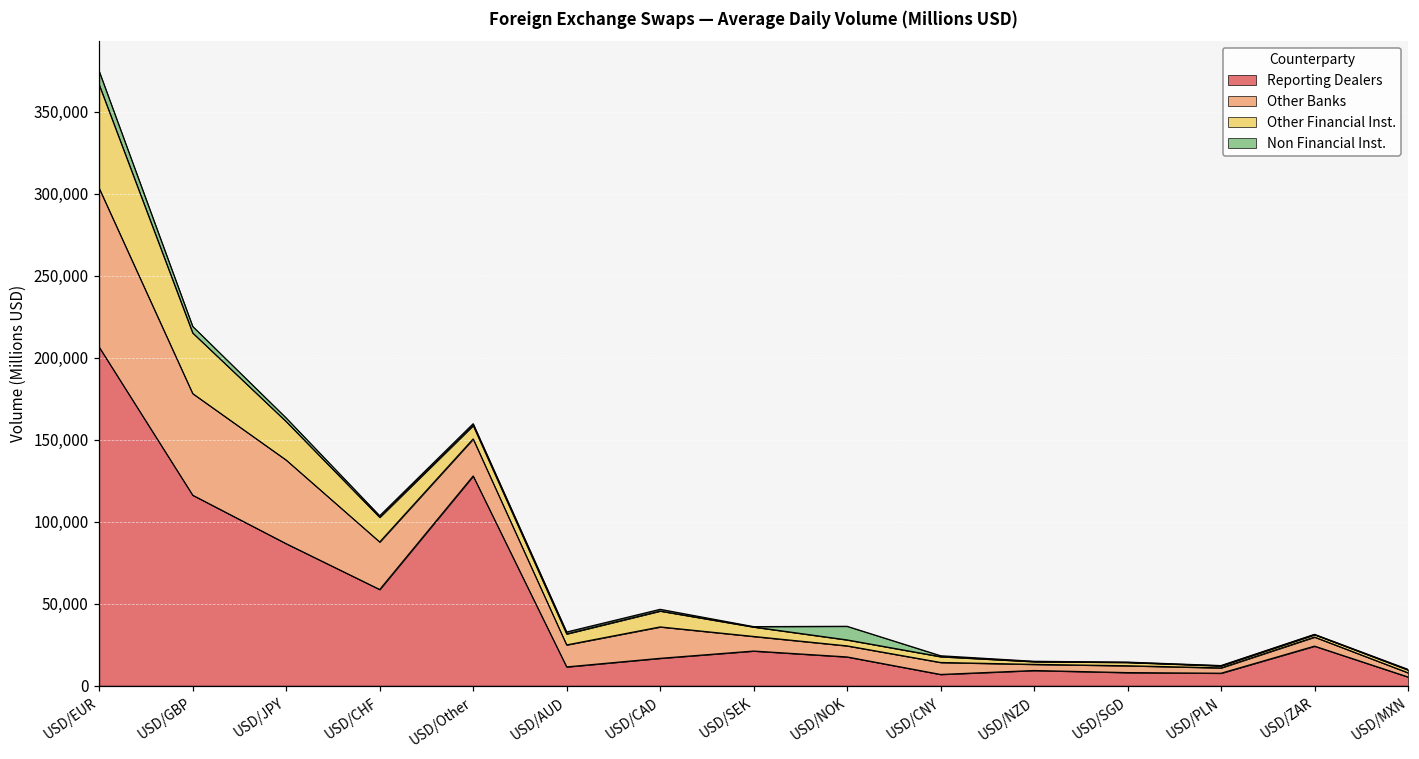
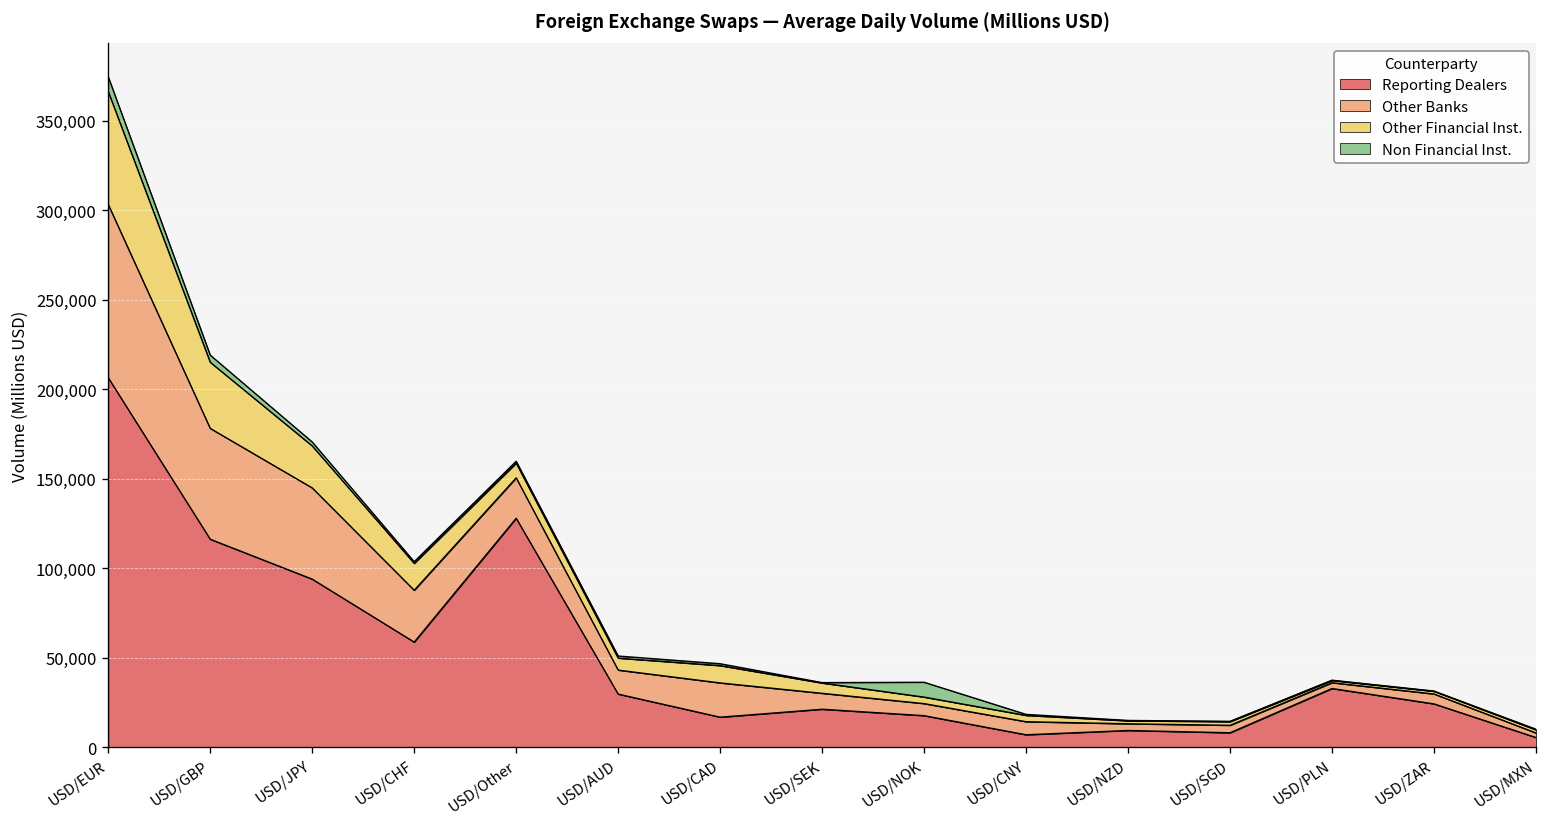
Reporting Dealers, USD/JPY: 87,000 -> 94,000
Reporting Dealers, USD/AUD: 11,000 -> 30,000
Reporting Dealers, USD/PLN: 8,000 -> 33,000
